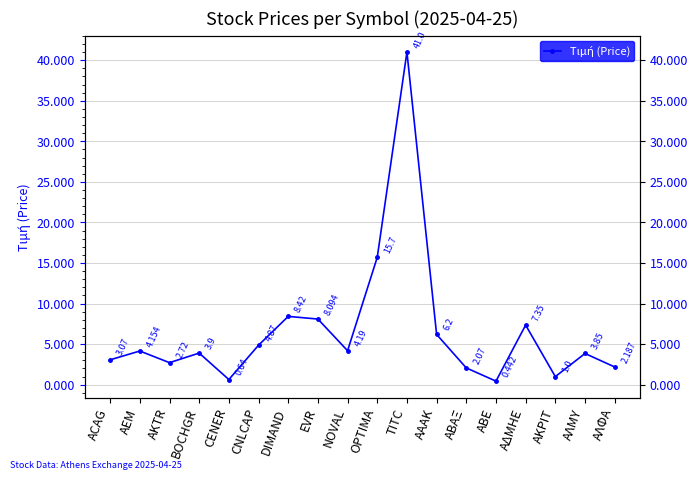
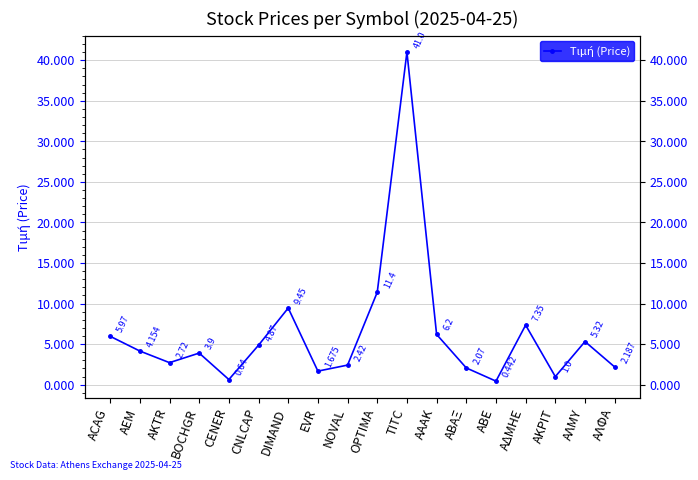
ACAG: 3.07 -> 5.97
DIMAND: 8.42 -> 9.45
EVR: 8.094 -> 1.675
NOVAL: 4.19 -> 2.42
OPTIMA: 15.7 -> 11.4
ΑΛΜΥ: 3.85 -> 5.32
